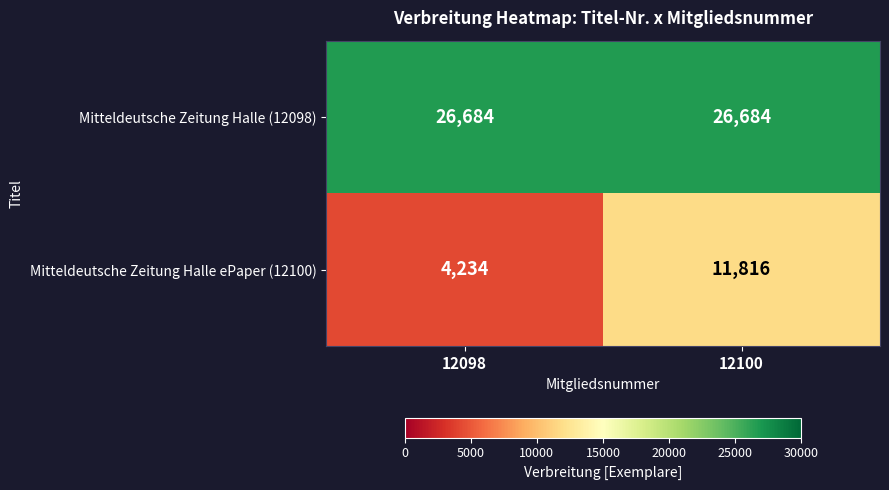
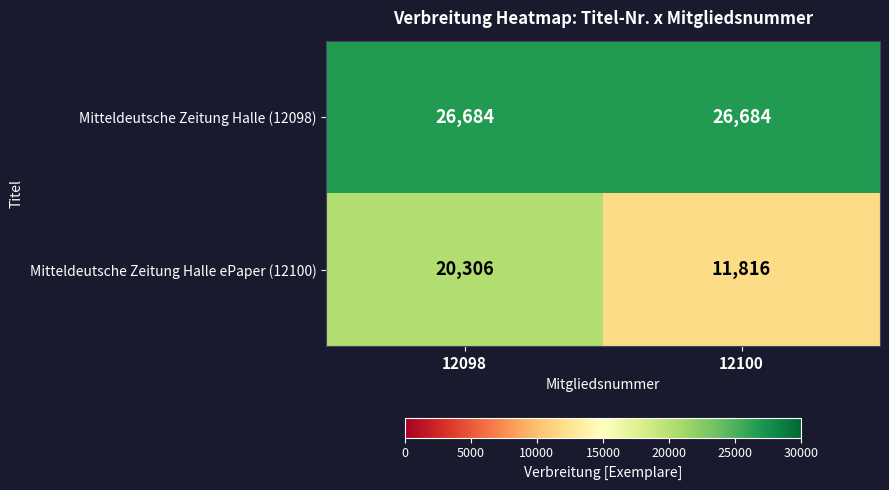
Mitteldeutsche Zeitung Halle ePaper (12100), 12098: 4,234 -> 20,306
